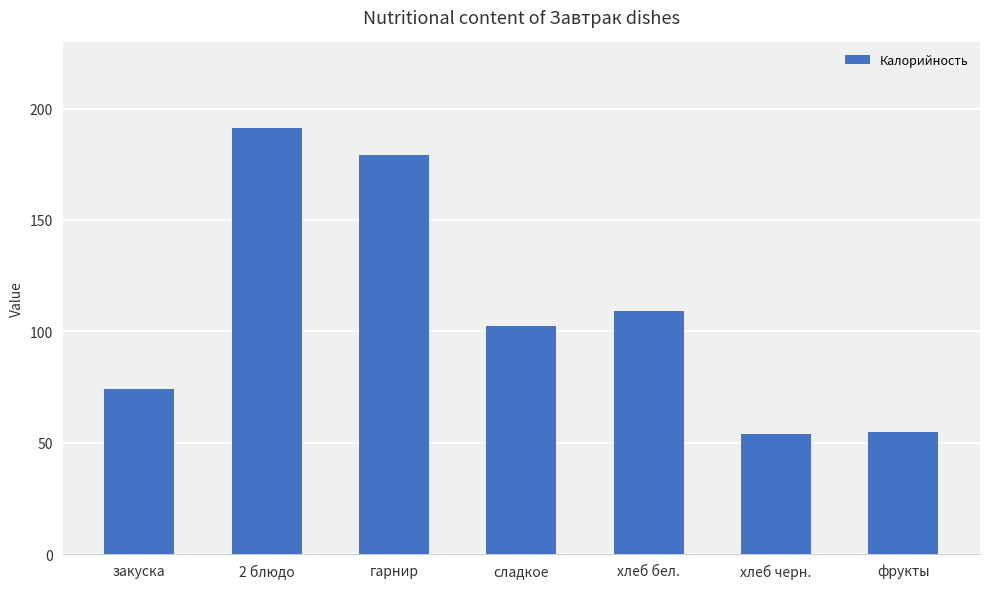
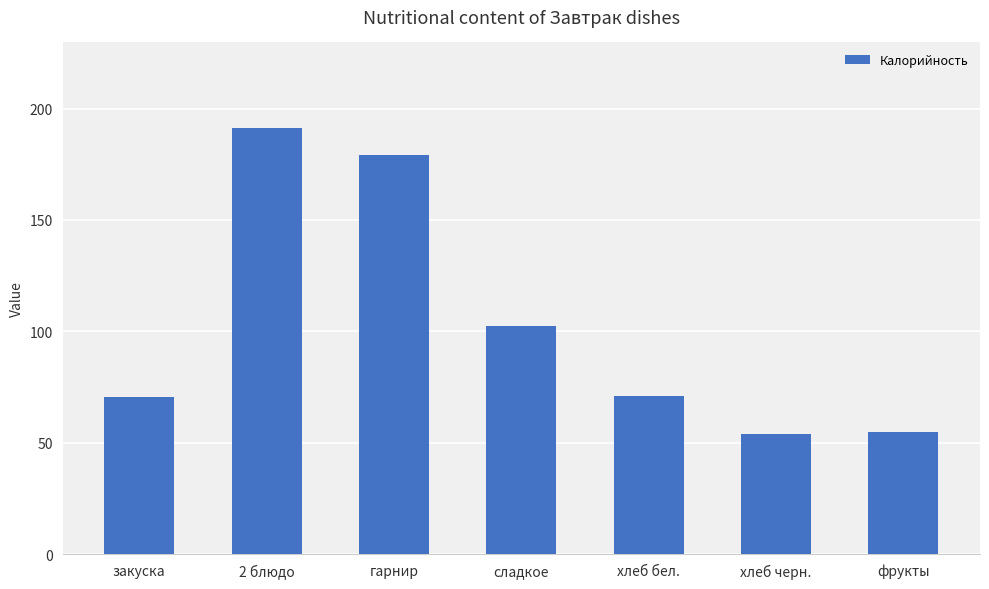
закуска: 74 -> 70
хлеб бел.: 109 -> 71
